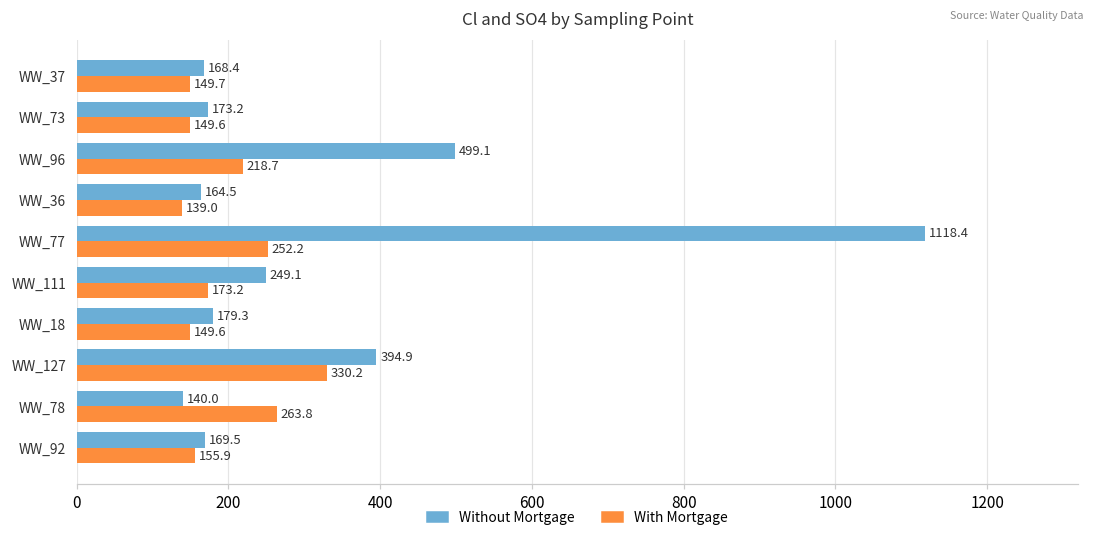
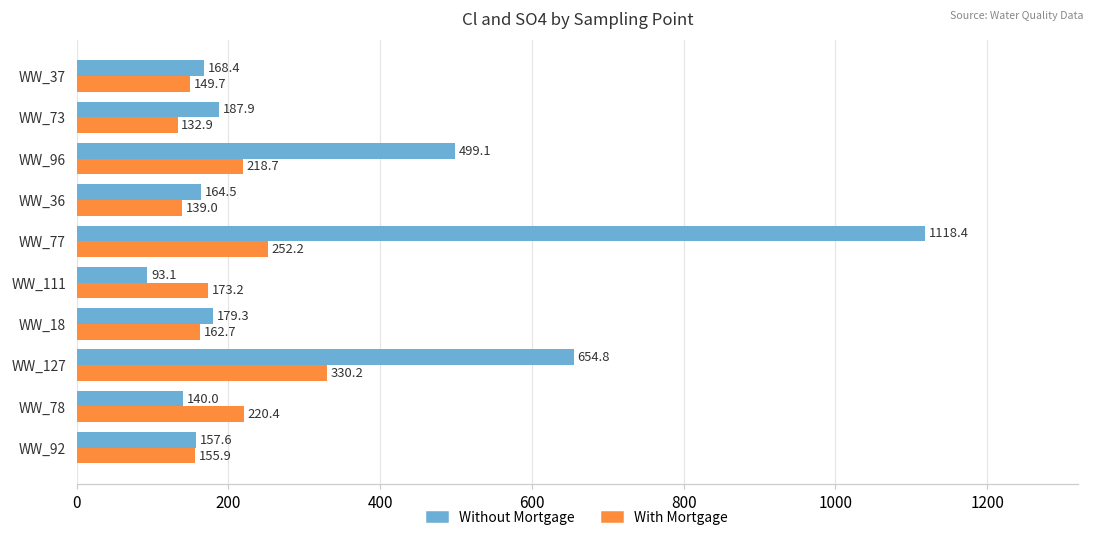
Without Mortgage, WW_73: 173.2 -> 187.9
With Mortgage, WW_73: 149.6 -> 132.9
Without Mortgage, WW_111: 249.1 -> 93.1
With Mortgage, WW_18: 149.6 -> 162.7
Without Mortgage, WW_127: 394.9 -> 654.8
With Mortgage, WW_78: 263.8 -> 220.4
Without Mortgage, WW_92: 169.5 -> 157.6
